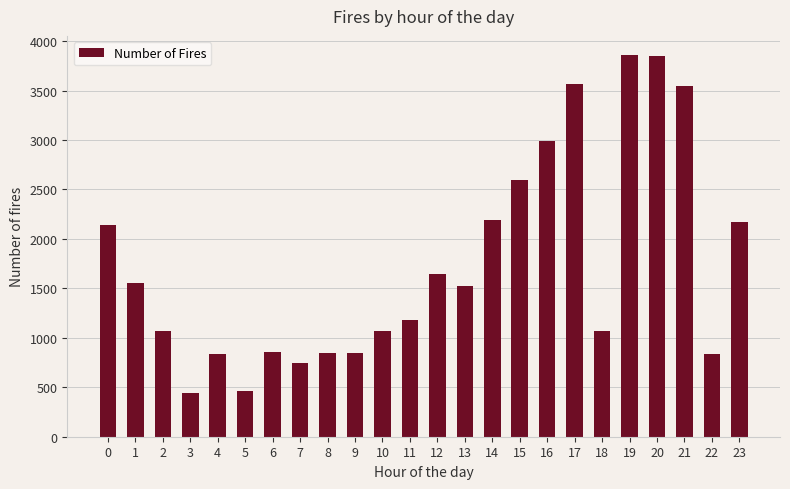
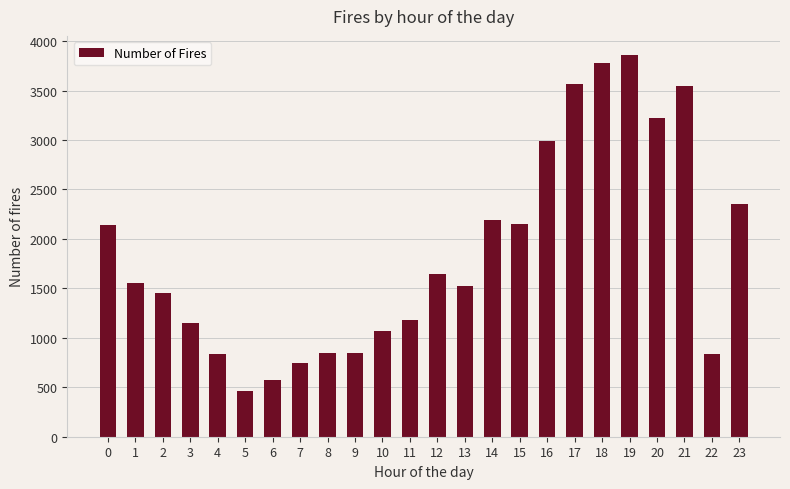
2: 1100 -> 1500
3: 400 -> 1100
6: 900 -> 600
15: 2600 -> 2100
18: 1100 -> 3800
20: 3800 -> 3200
23: 2200 -> 2400
